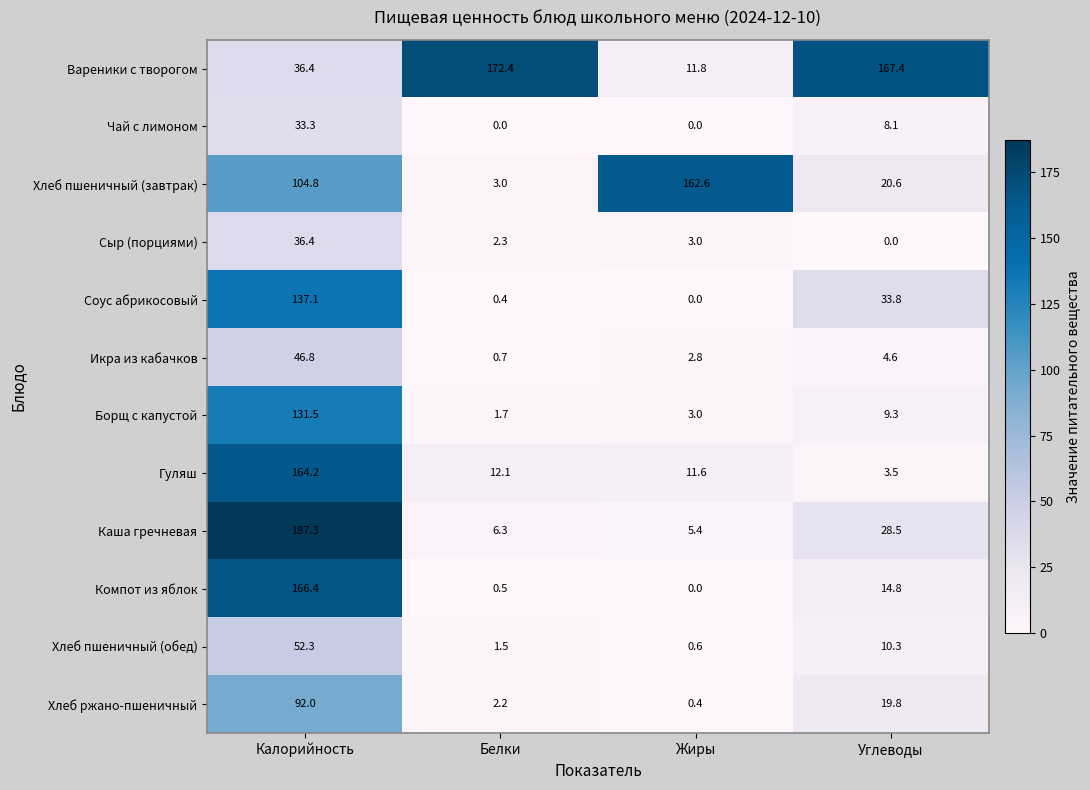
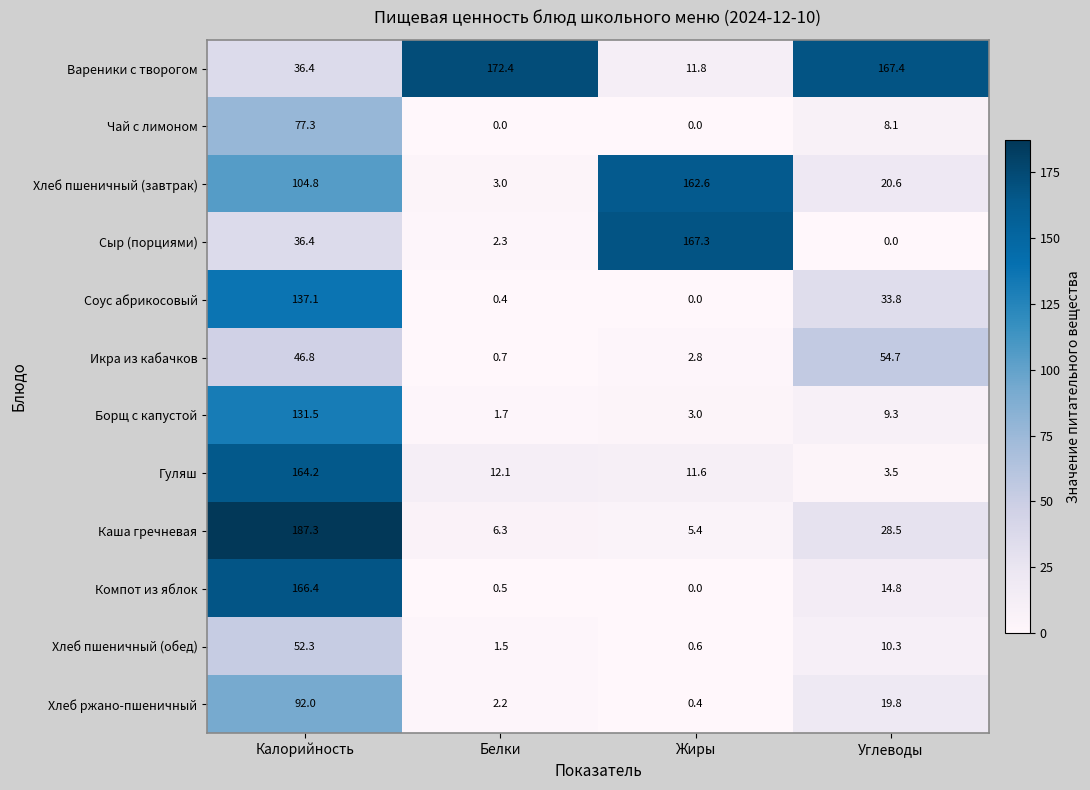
Чай с лимоном, Калорийность: 33.3 -> 77.3
Сыр (порциями), Жиры: 3.0 -> 167.3
Икра из кабачков, Углеводы: 4.6 -> 54.7
